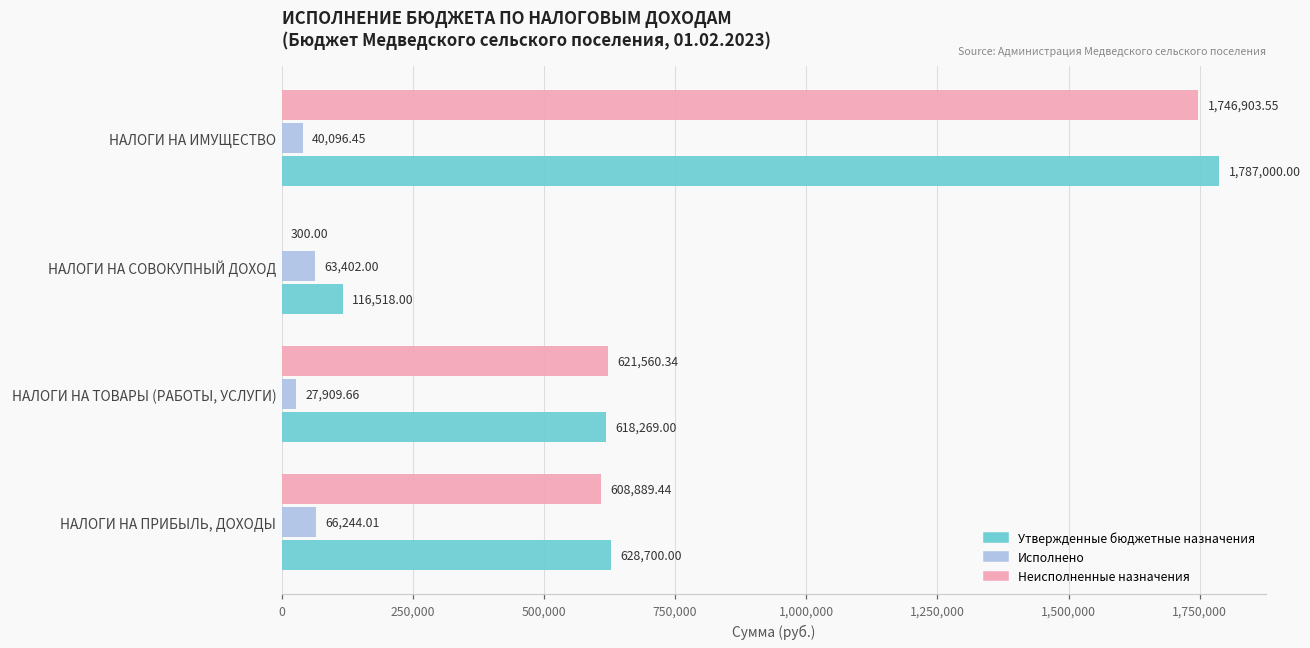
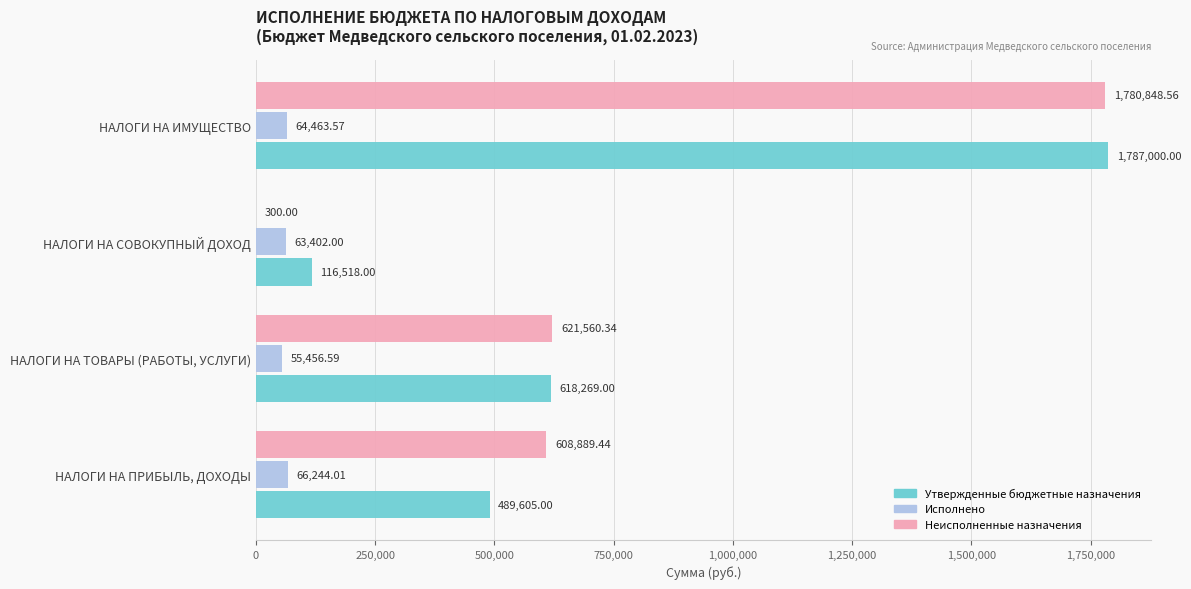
Неисполненные назначения, НАЛОГИ НА ИМУЩЕСТВО: 1,746,903.55 -> 1,780,848.56
Исполнено, НАЛОГИ НА ИМУЩЕСТВО: 40,096.45 -> 64,463.57
Исполнено, НАЛОГИ НА ТОВАРЫ (РАБОТЫ, УСЛУГИ): 27,909.66 -> 55,456.59
Утвержденные бюджетные назначения, НАЛОГИ НА ПРИБЫЛЬ, ДОХОДЫ: 628,700.00 -> 489,605.00
